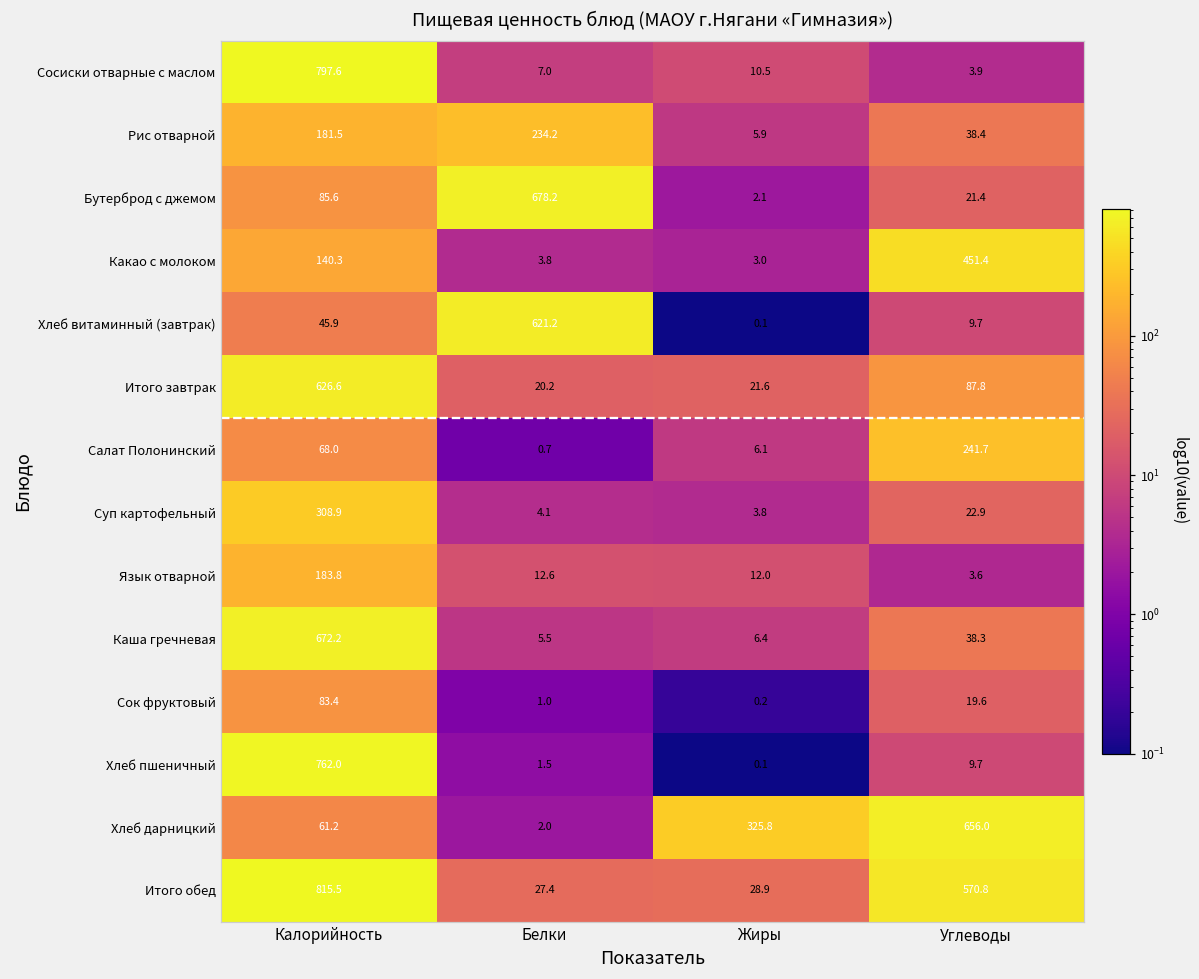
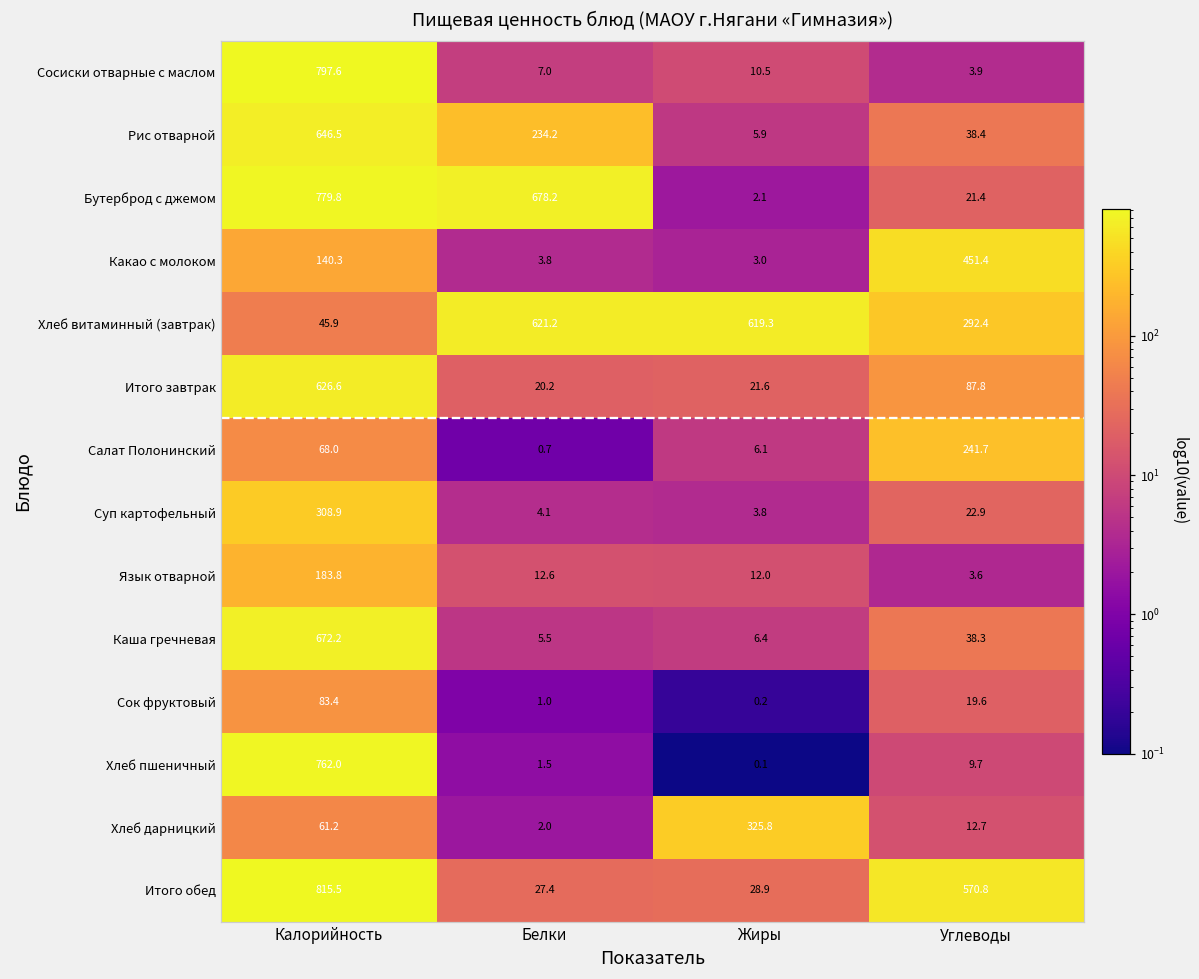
Рис отварной, Калорийность: 181.5 -> 646.5
Бутерброд с джемом, Калорийность: 85.6 -> 779.8
Хлеб витаминный (завтрак), Жиры: 0.1 -> 619.3
Хлеб витаминный (завтрак), Углеводы: 9.7 -> 292.4
Хлеб дарницкий, Углеводы: 656.0 -> 12.7
